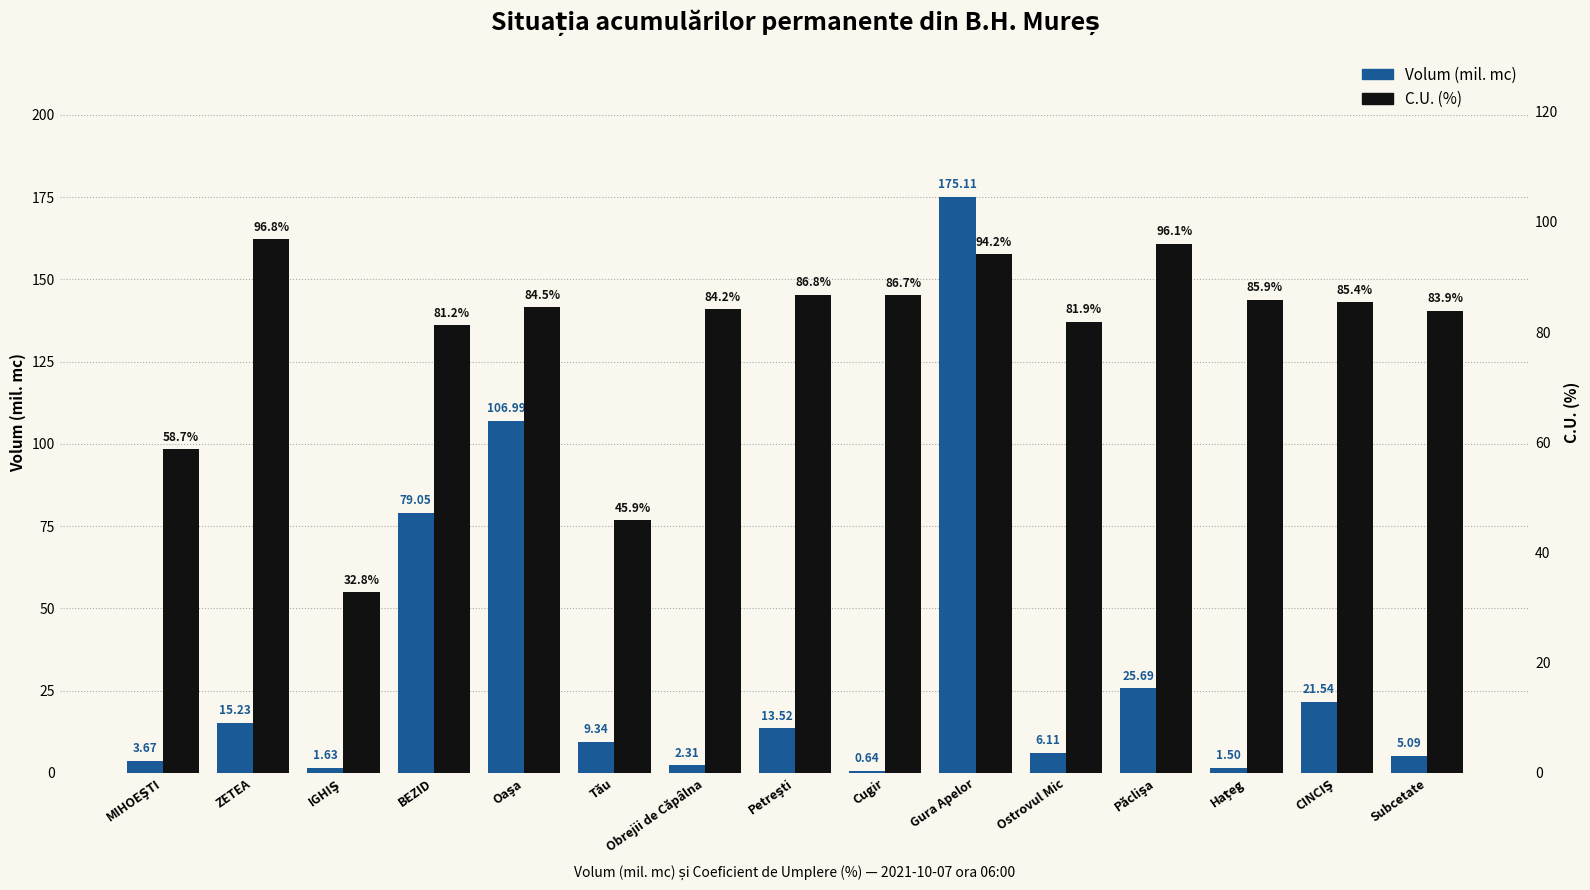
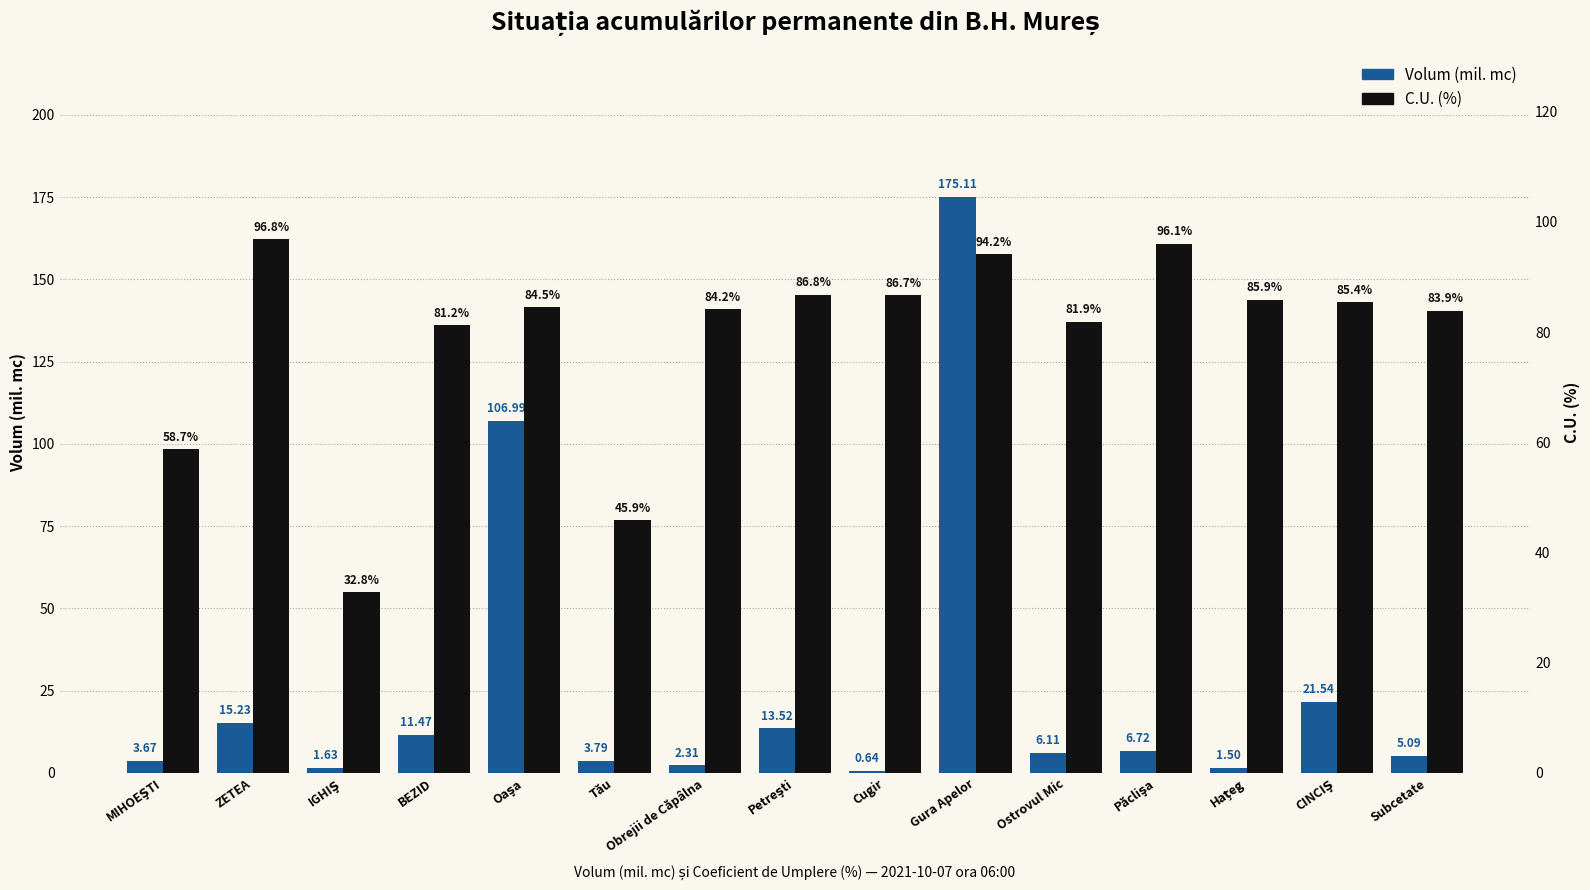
Volum (mil. mc), BEZID: 79.05 -> 11.47
Volum (mil. mc), Tău: 9.34 -> 3.79
Volum (mil. mc), Păclişa: 25.69 -> 6.72
